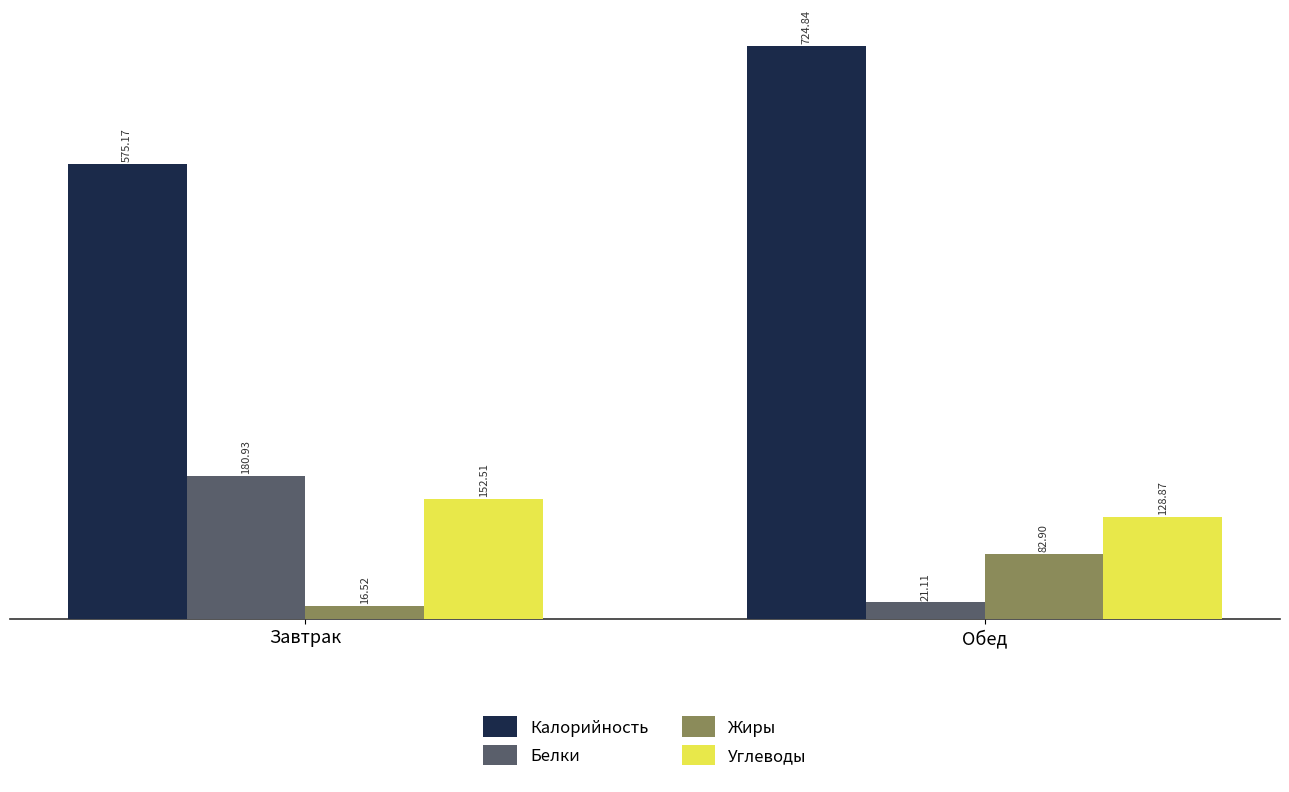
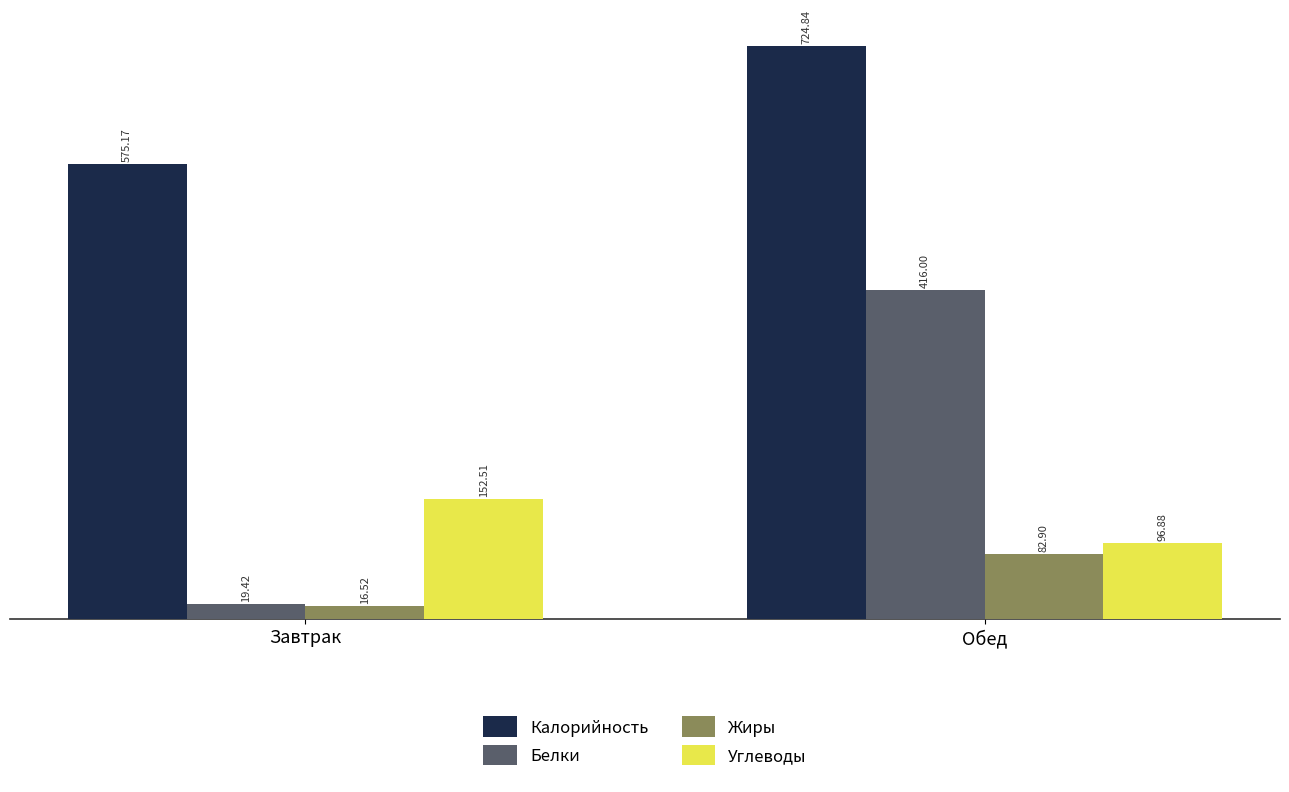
Белки, Завтрак: 180.93 -> 19.42
Белки, Обед: 21.11 -> 416.00
Углеводы, Обед: 128.87 -> 96.88
